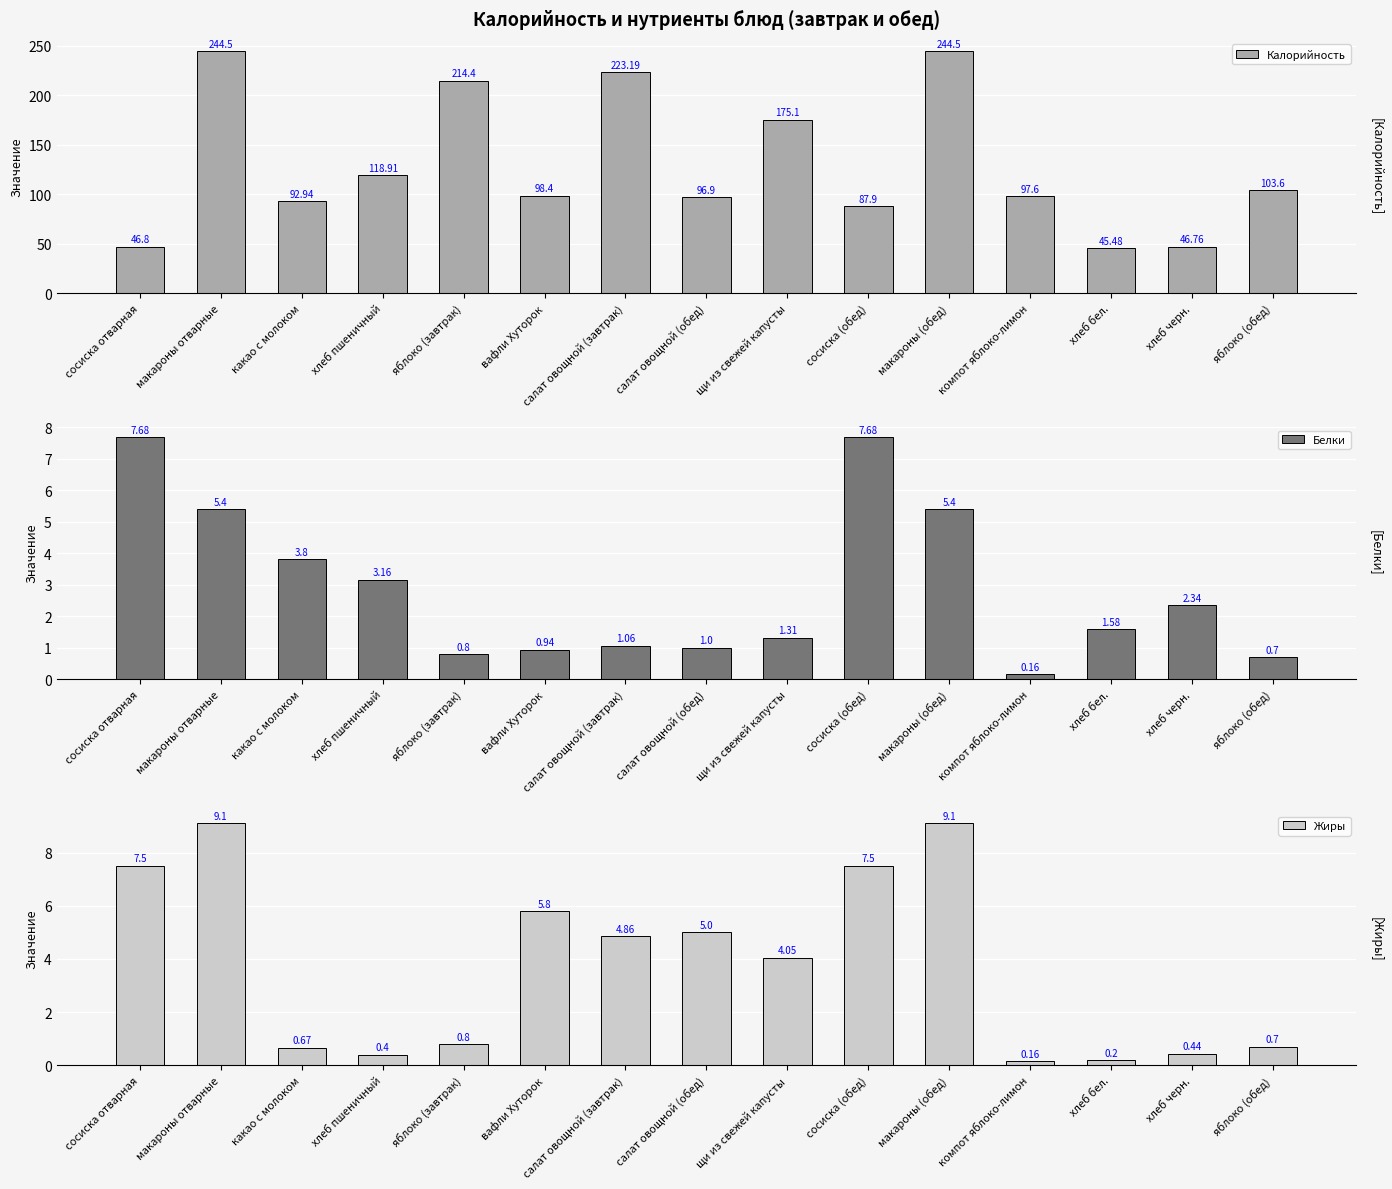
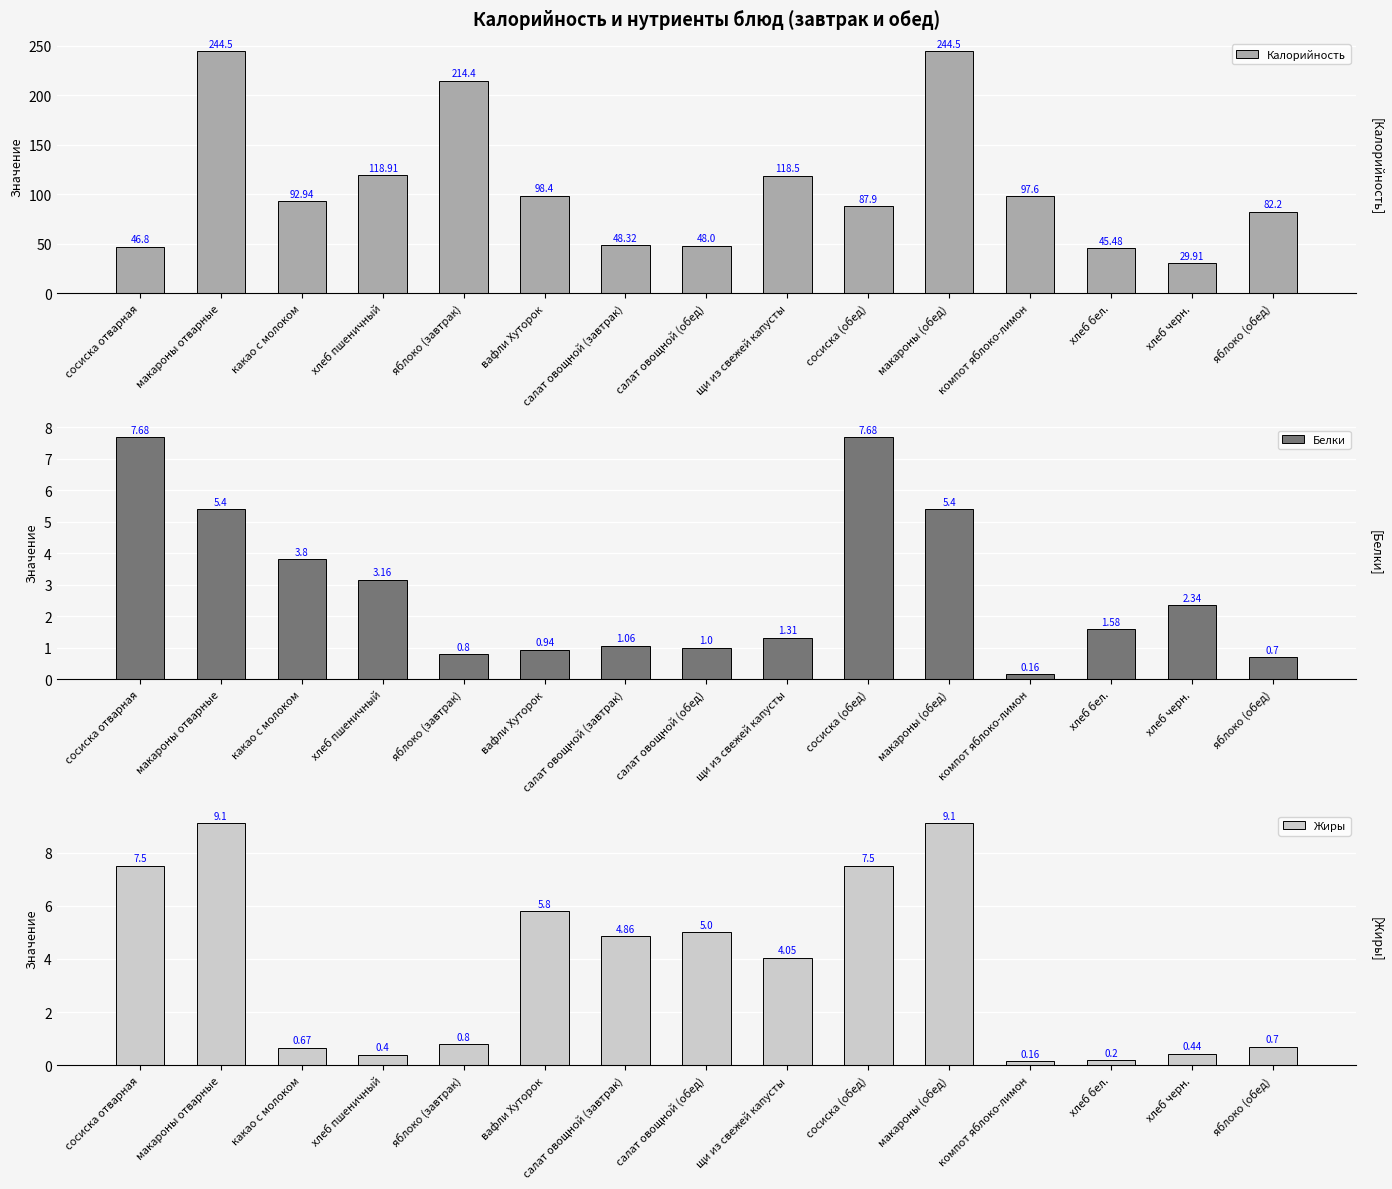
Калорийность и нутриенты блюд (завтрак и обед), салат овощной (завтрак): 223.19 -> 48.32
Калорийность и нутриенты блюд (завтрак и обед), салат овощной (обед): 96.9 -> 48.0
Калорийность и нутриенты блюд (завтрак и обед), щи из свежей капусты: 175.1 -> 118.5
Калорийность и нутриенты блюд (завтрак и обед), хлеб черн.: 46.76 -> 29.91
Калорийность и нутриенты блюд (завтрак и обед), яблоко (обед): 103.6 -> 82.2
